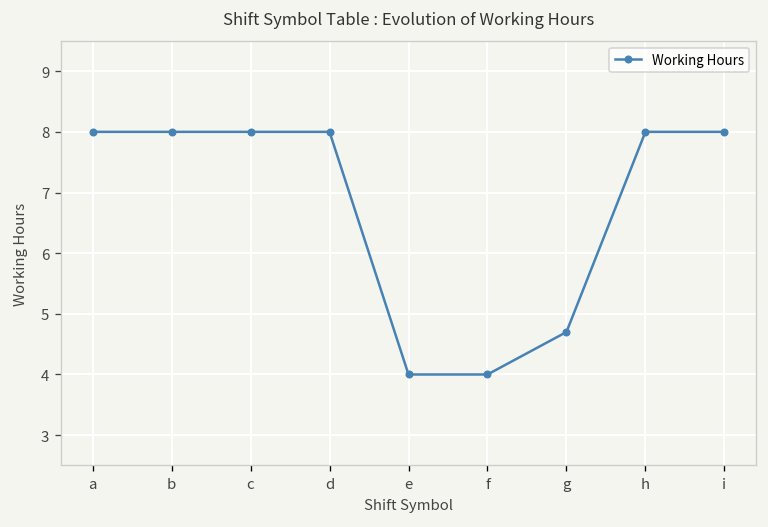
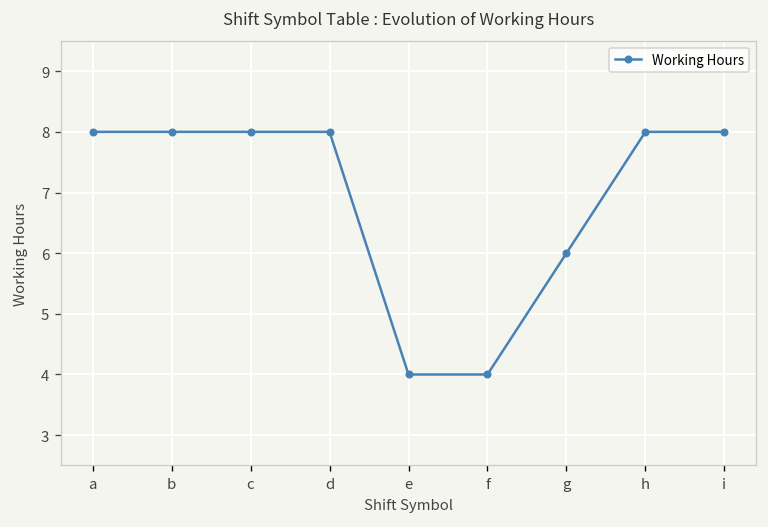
g: 4.7 -> 6.0
